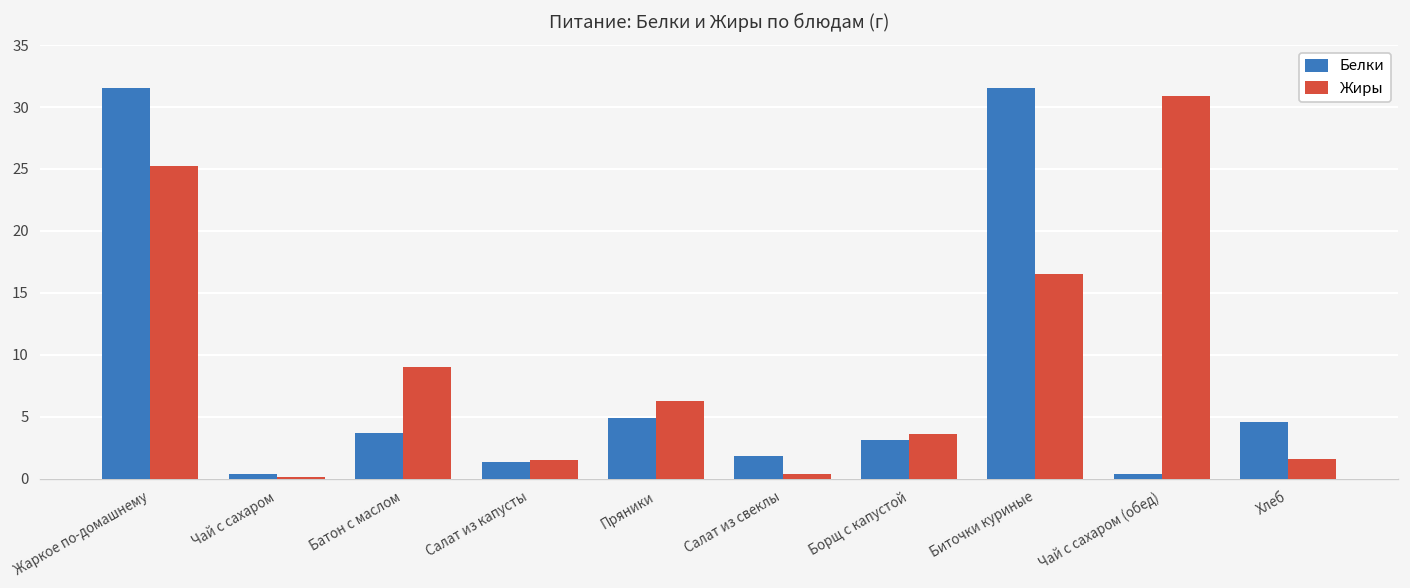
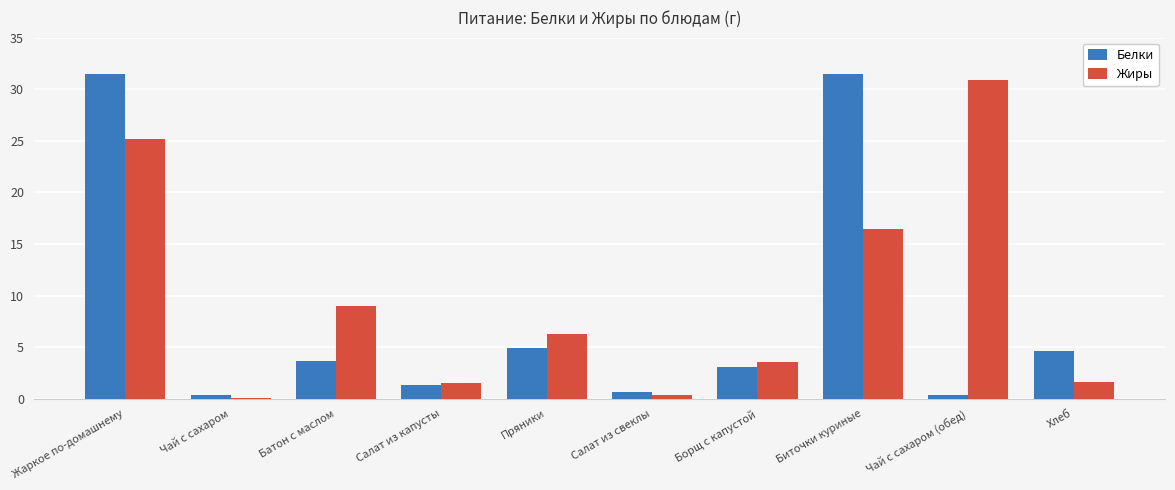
Белки, Салат из свеклы: 1.8 -> 0.7
